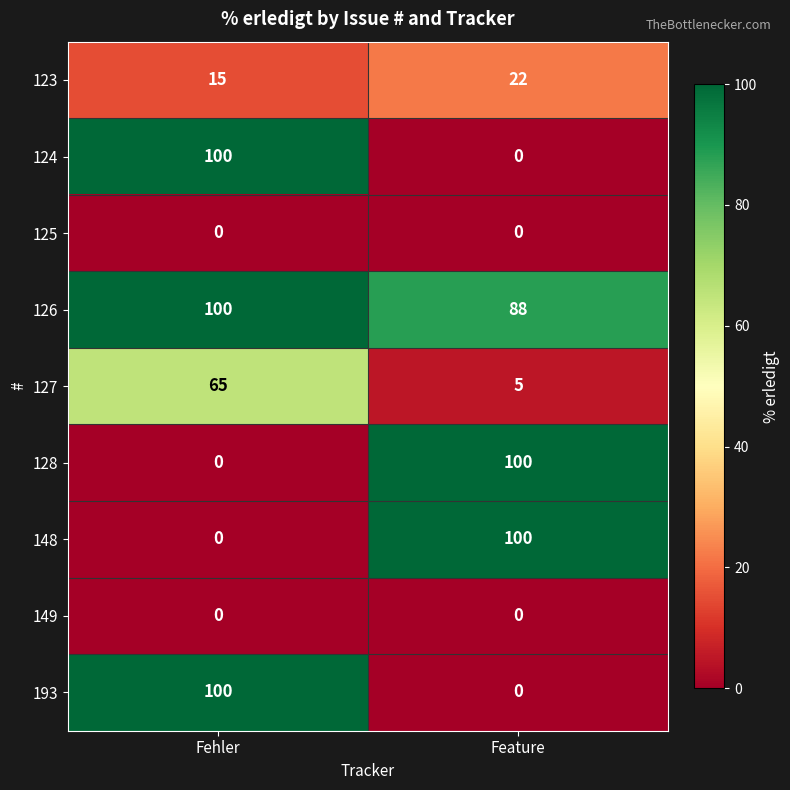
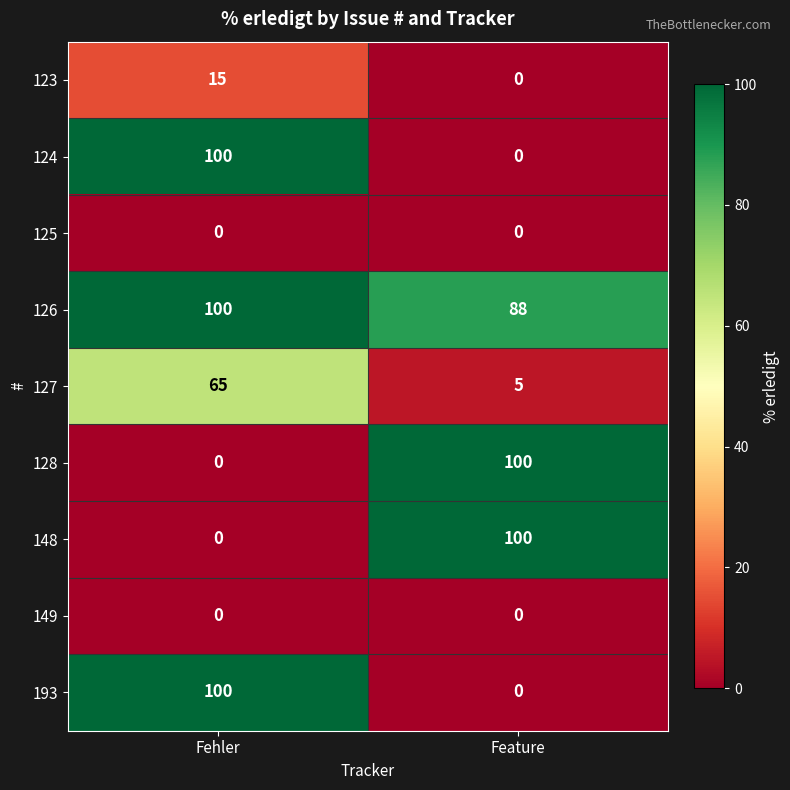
123, Feature: 22 -> 0
